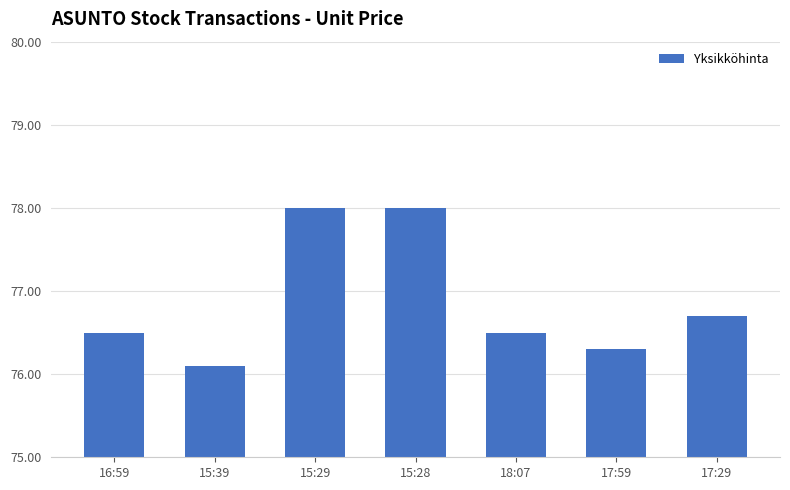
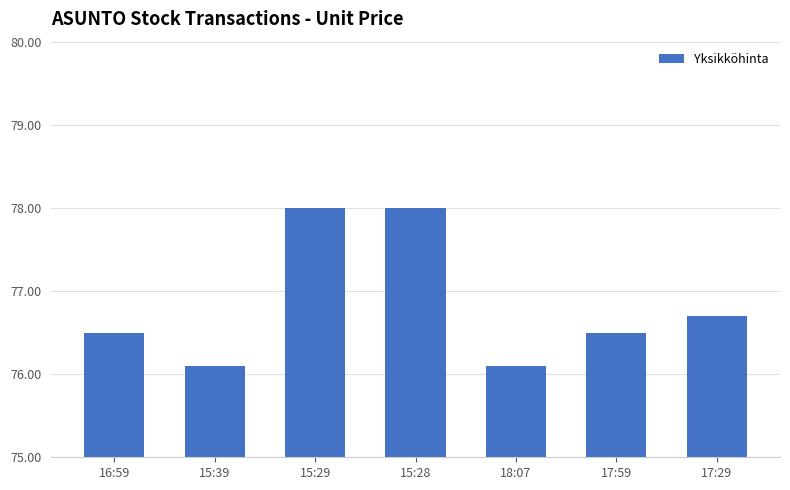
18:07: 76.5 -> 76.1
17:59: 76.3 -> 76.5
